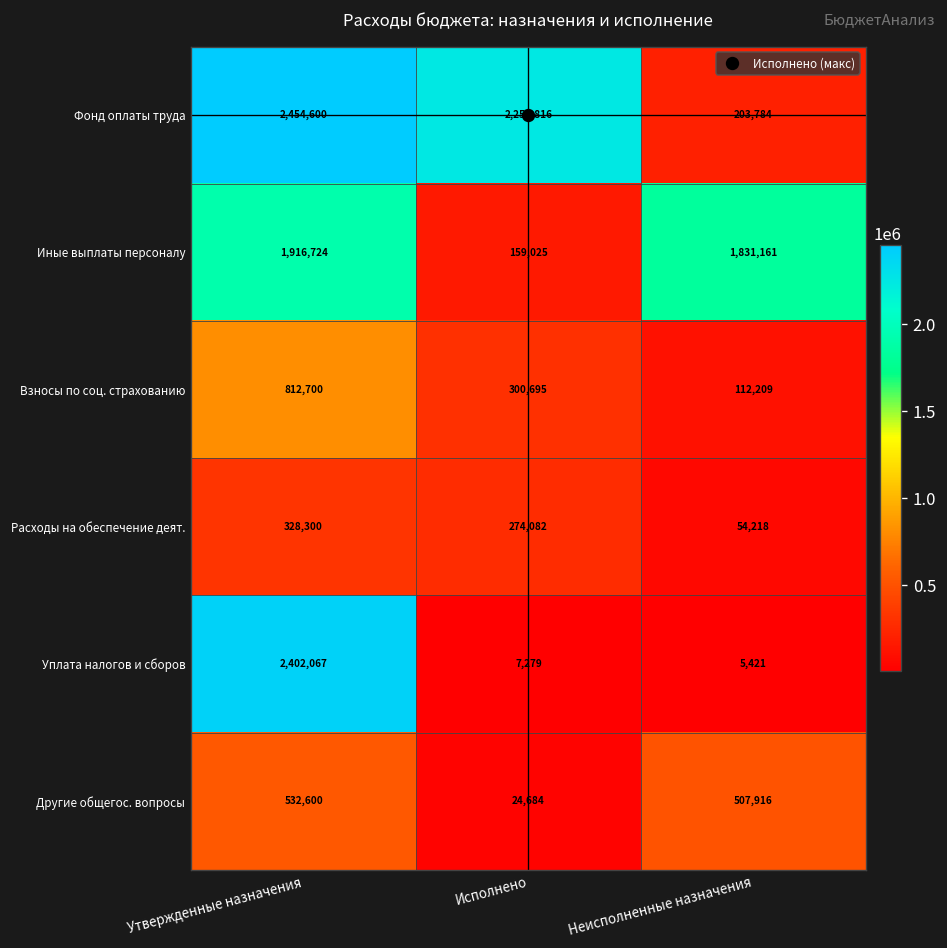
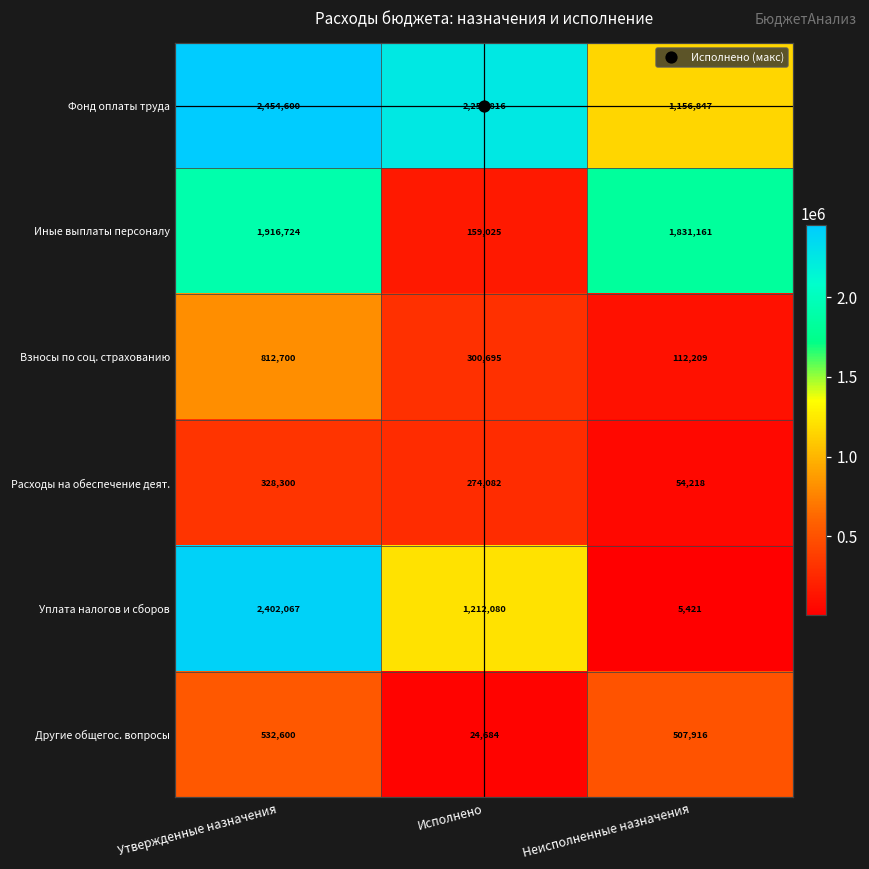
Фонд оплаты труда, Неисполненные назначения: 203,784 -> 1,156,847
Уплата налогов и сборов, Исполнено: 7,279 -> 1,212,080
